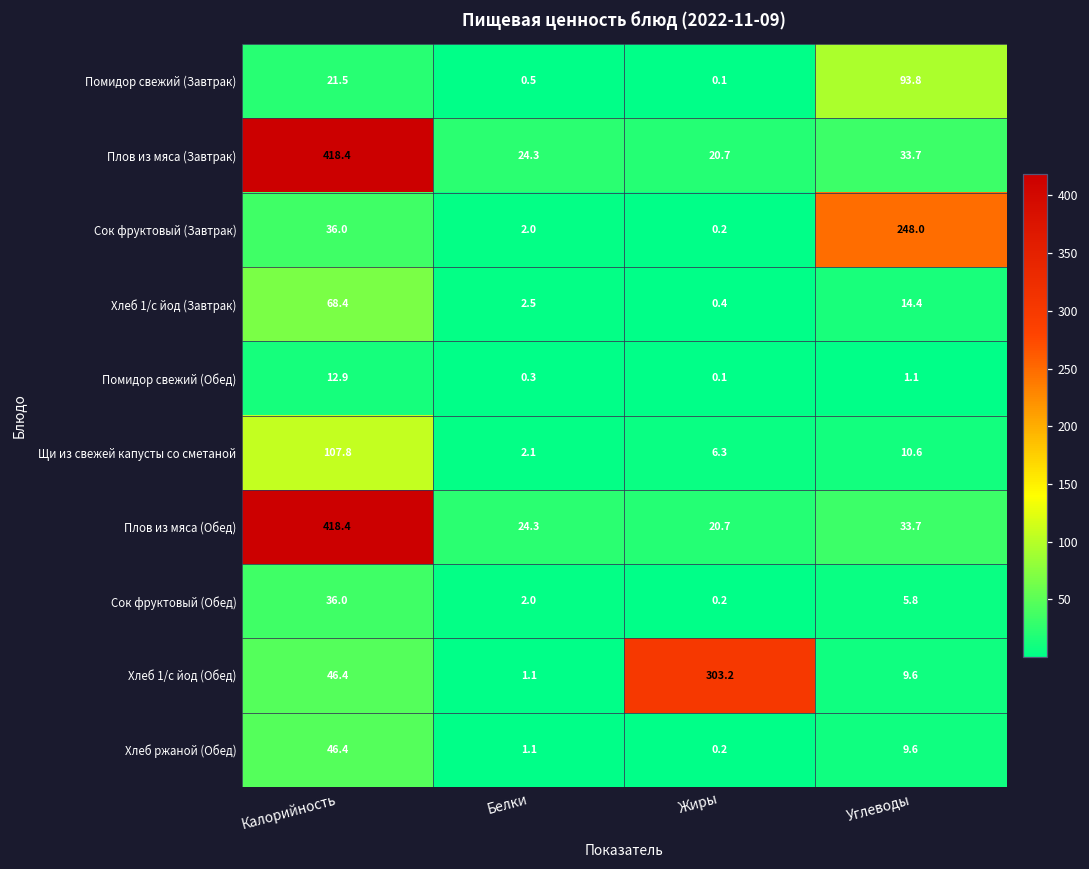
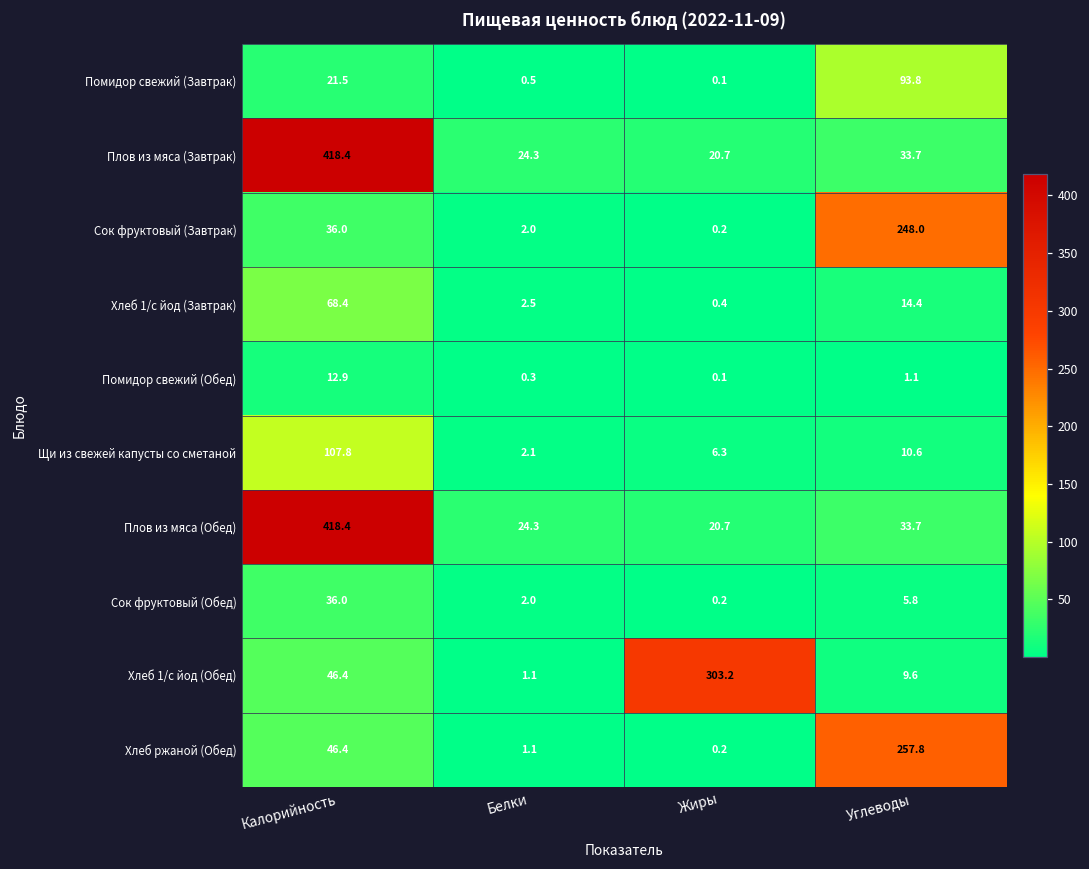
Хлеб ржаной (Обед), Углеводы: 9.6 -> 257.8
